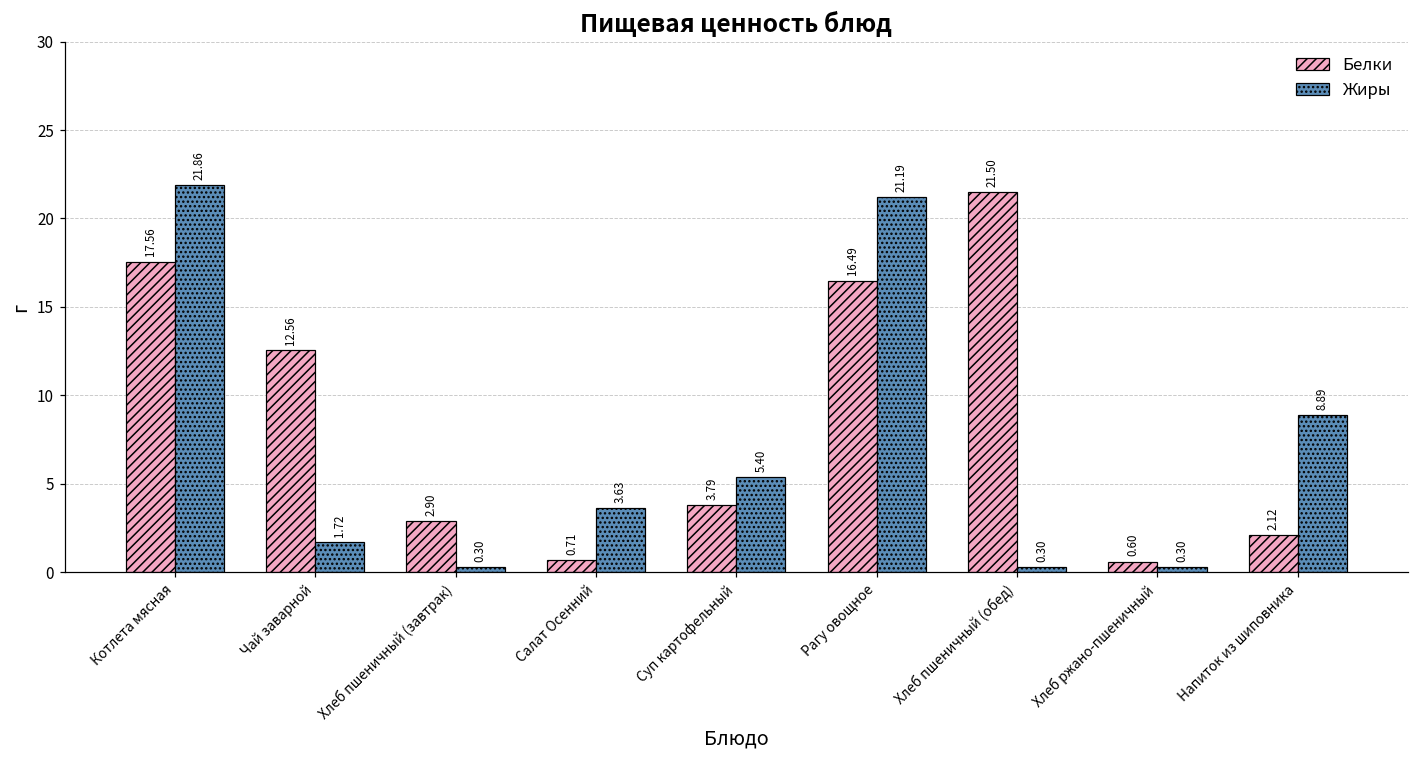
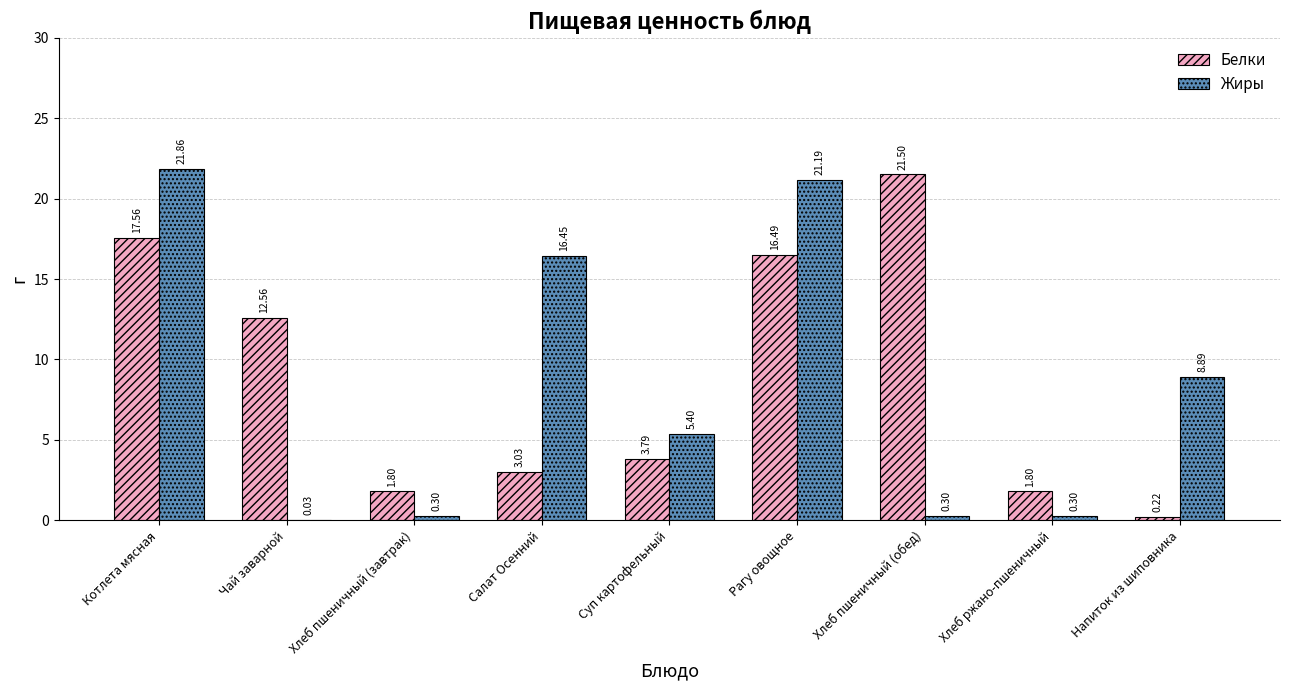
Жиры, Чай заварной: 1.72 -> 0.03
Белки, Хлеб пшеничный (завтрак): 2.90 -> 1.80
Белки, Салат Осенний: 0.71 -> 3.03
Жиры, Салат Осенний: 3.63 -> 16.45
Белки, Хлеб ржано-пшеничный: 0.60 -> 1.80
Белки, Напиток из шиповника: 2.12 -> 0.22
